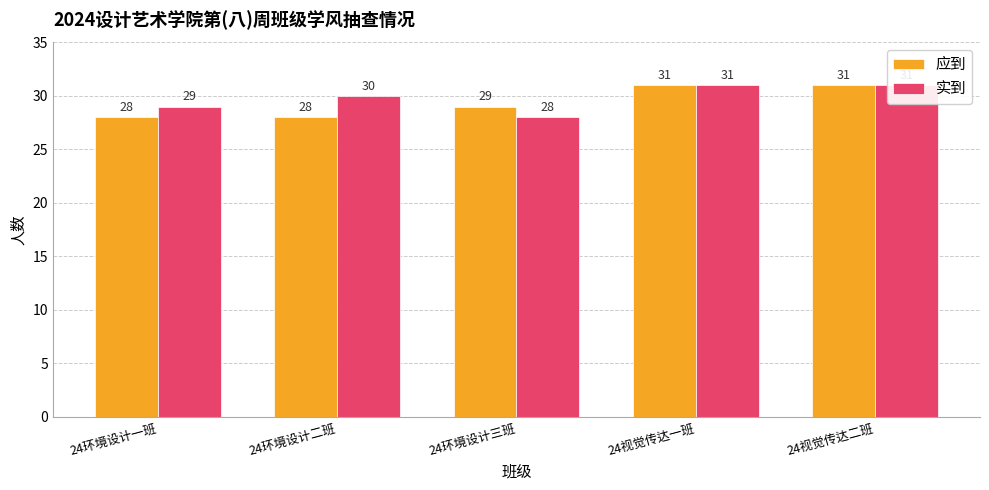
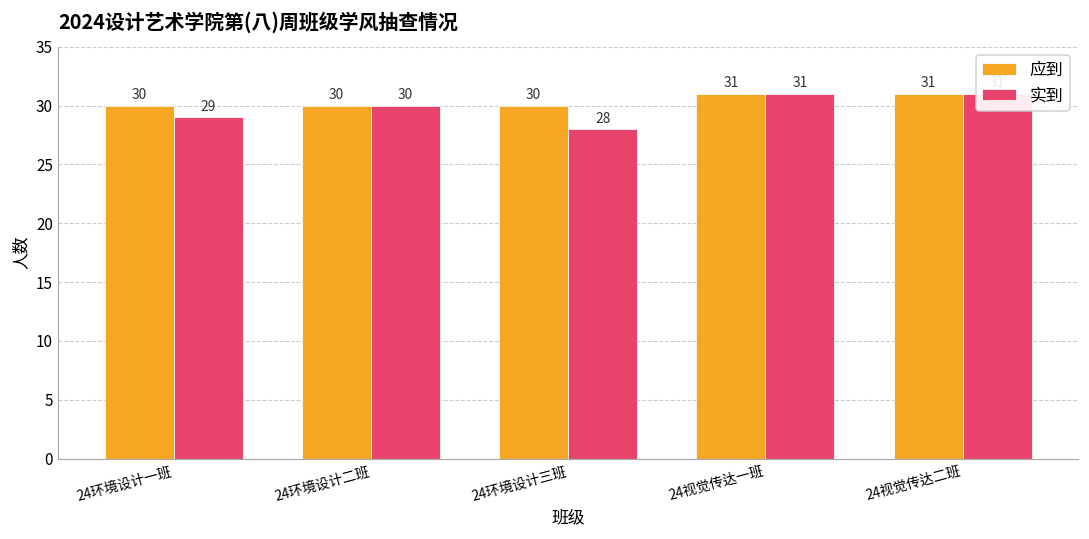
应到, 24环境设计一班: 28 -> 30
应到, 24环境设计二班: 28 -> 30
应到, 24环境设计三班: 29 -> 30
